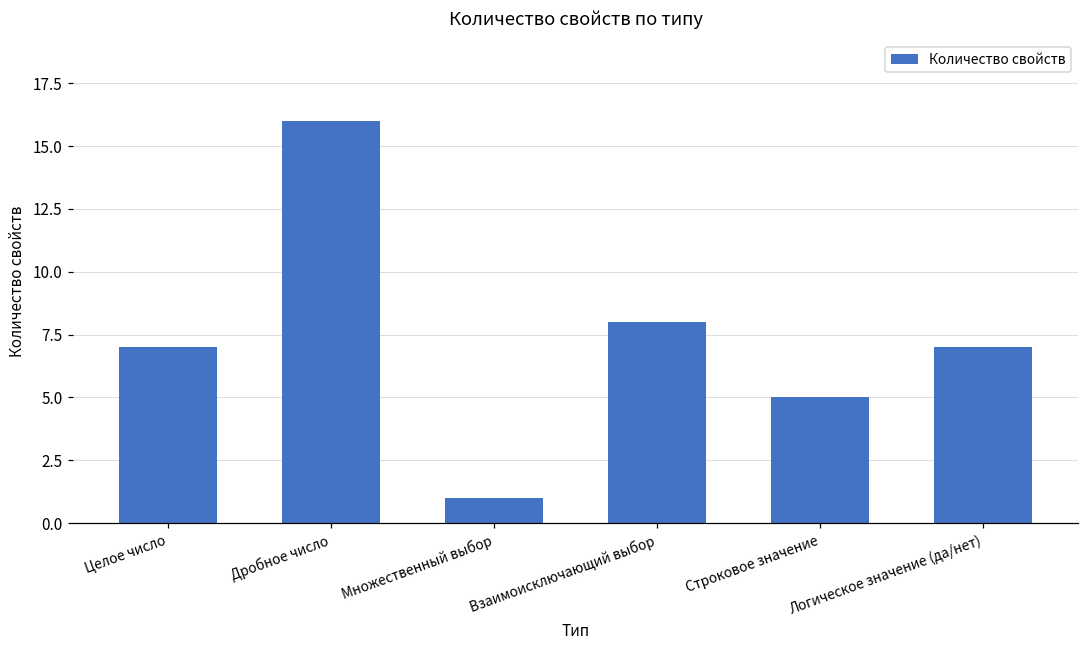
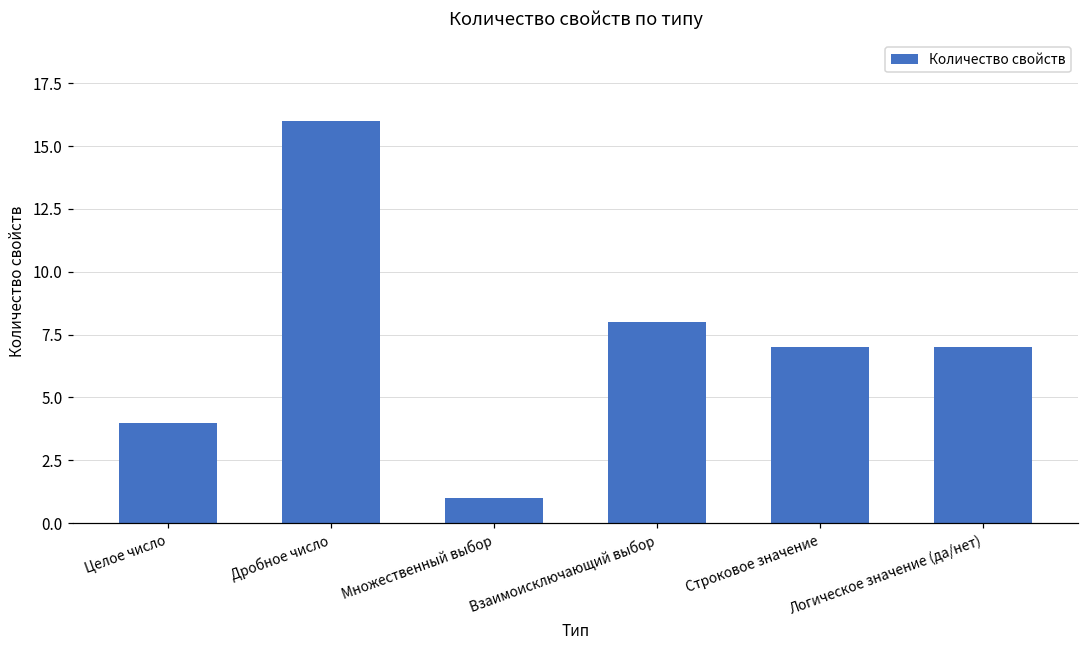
Целое число: 7 -> 4
Строковое значение: 5 -> 7
